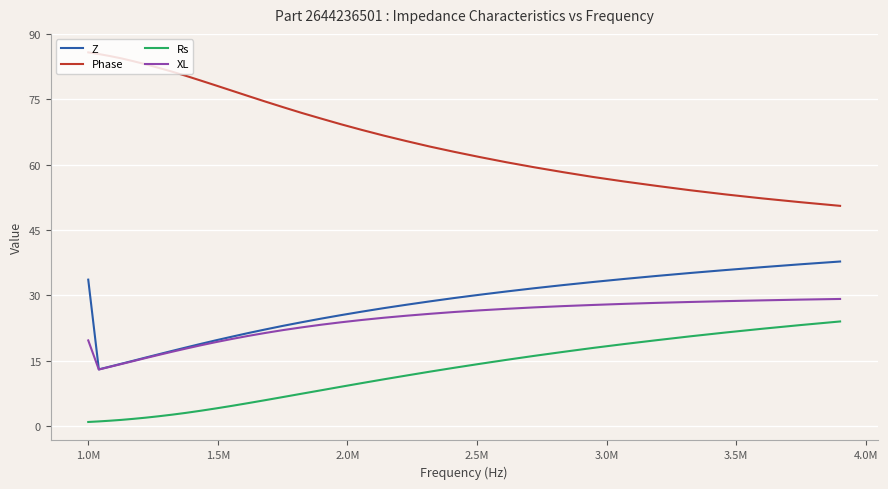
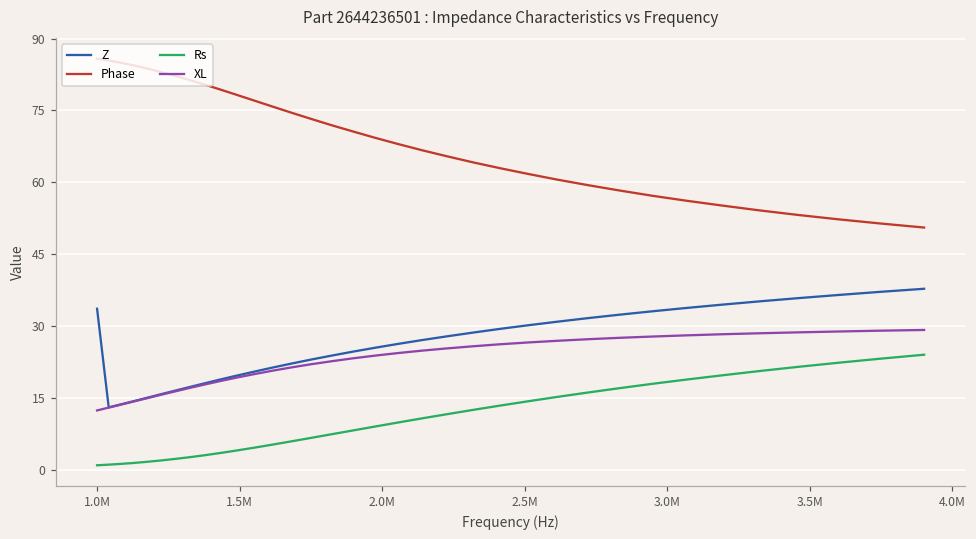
XL, 1.0M: 20 -> 12
